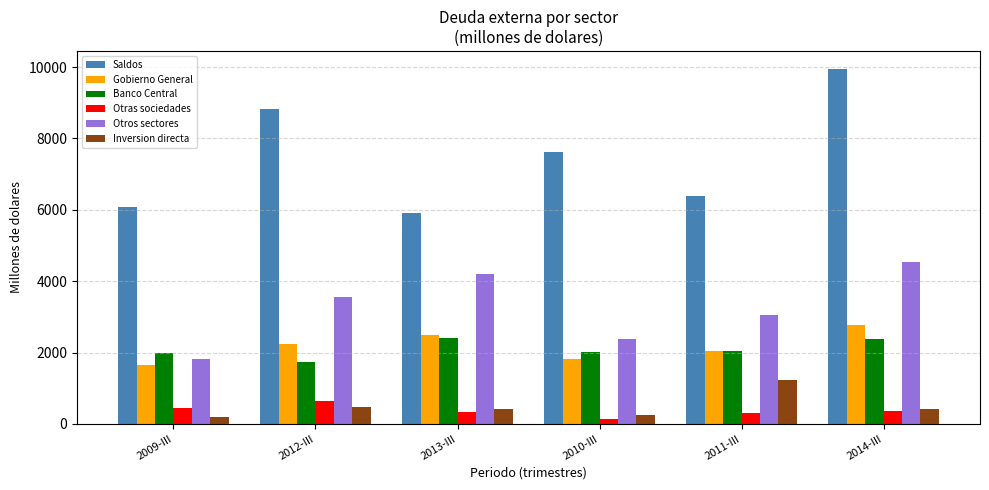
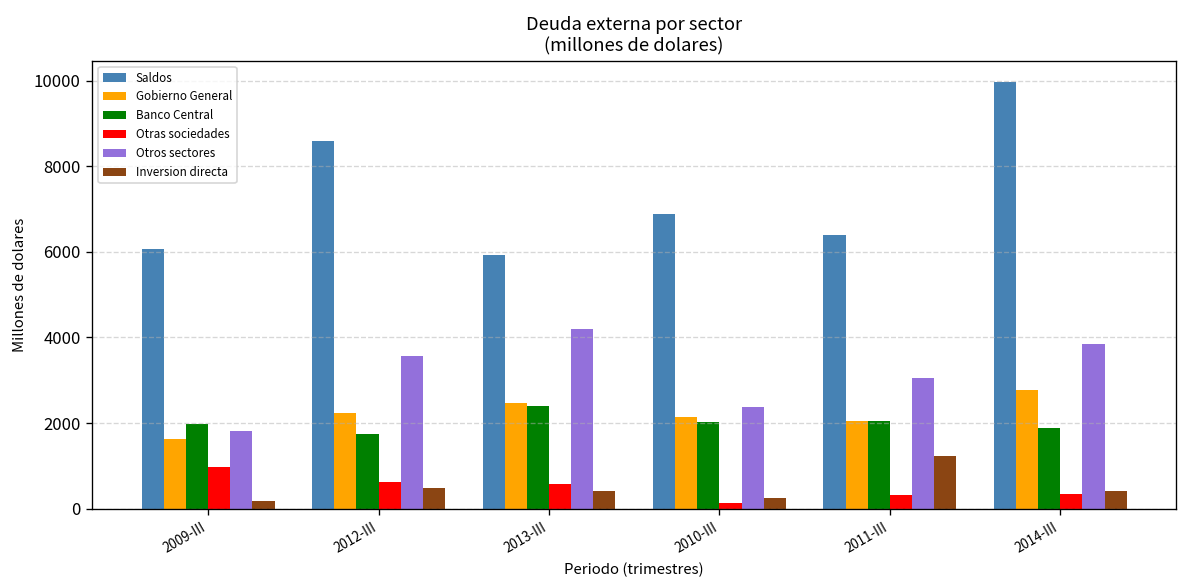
Otras sociedades, 2009-III: 400 -> 1000
Saldos, 2012-III: 8800 -> 8600
Otras sociedades, 2013-III: 300 -> 600
Saldos, 2010-III: 7600 -> 6900
Gobierno General, 2010-III: 1800 -> 2100
Banco Central, 2014-III: 2400 -> 1900
Otros sectores, 2014-III: 4500 -> 3800
